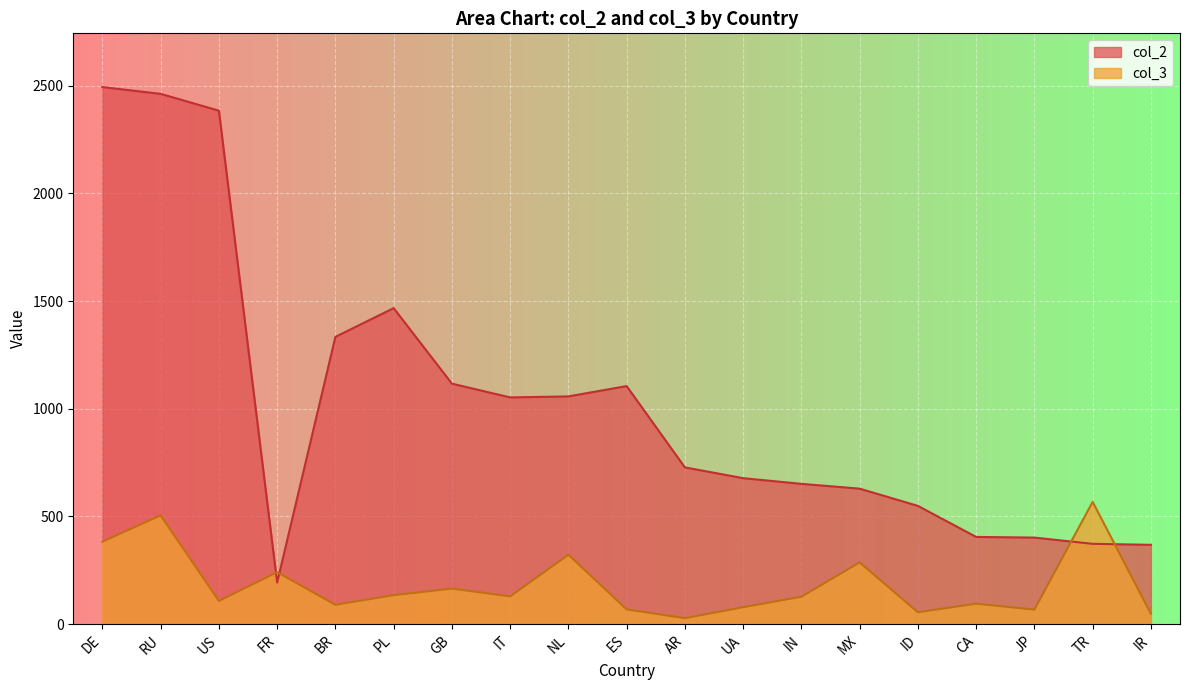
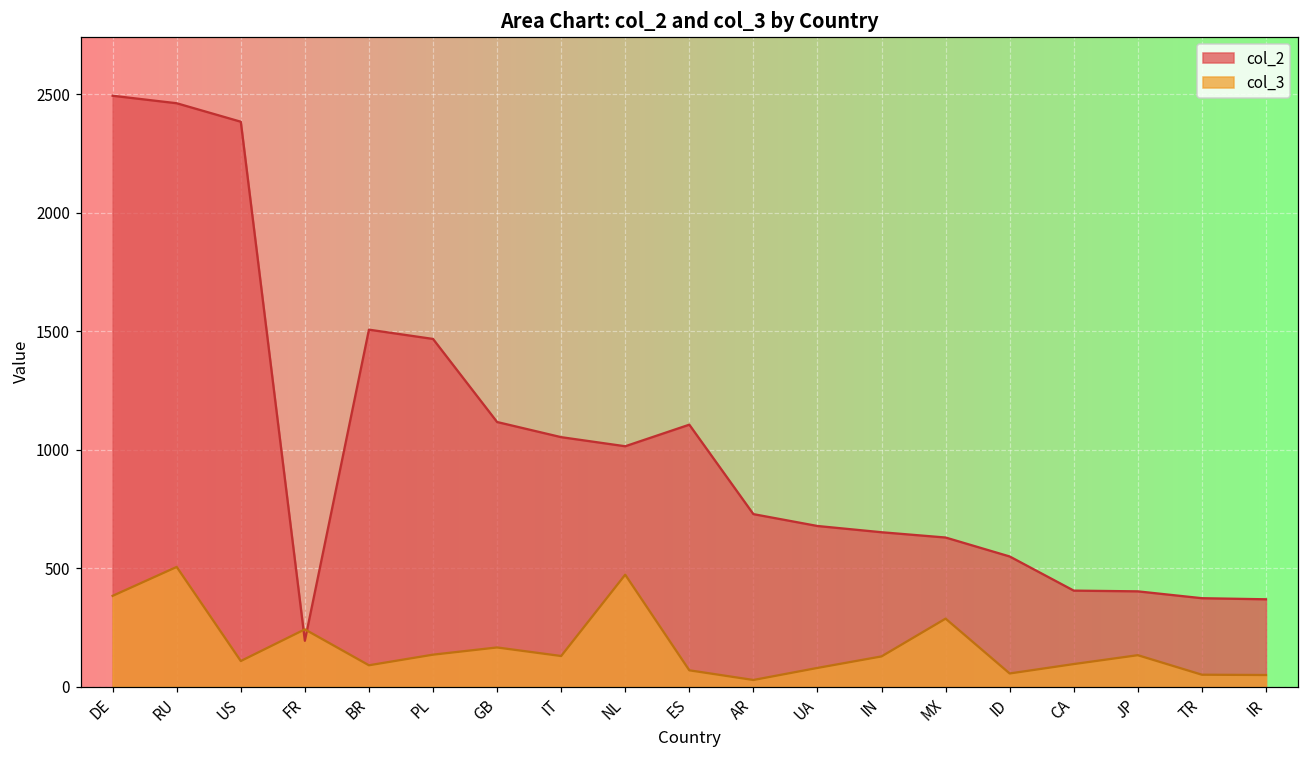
col_2, BR: 1330 -> 1510
col_2, NL: 1060 -> 1010
col_3, NL: 320 -> 470
col_3, JP: 70 -> 130
col_3, TR: 570 -> 50
